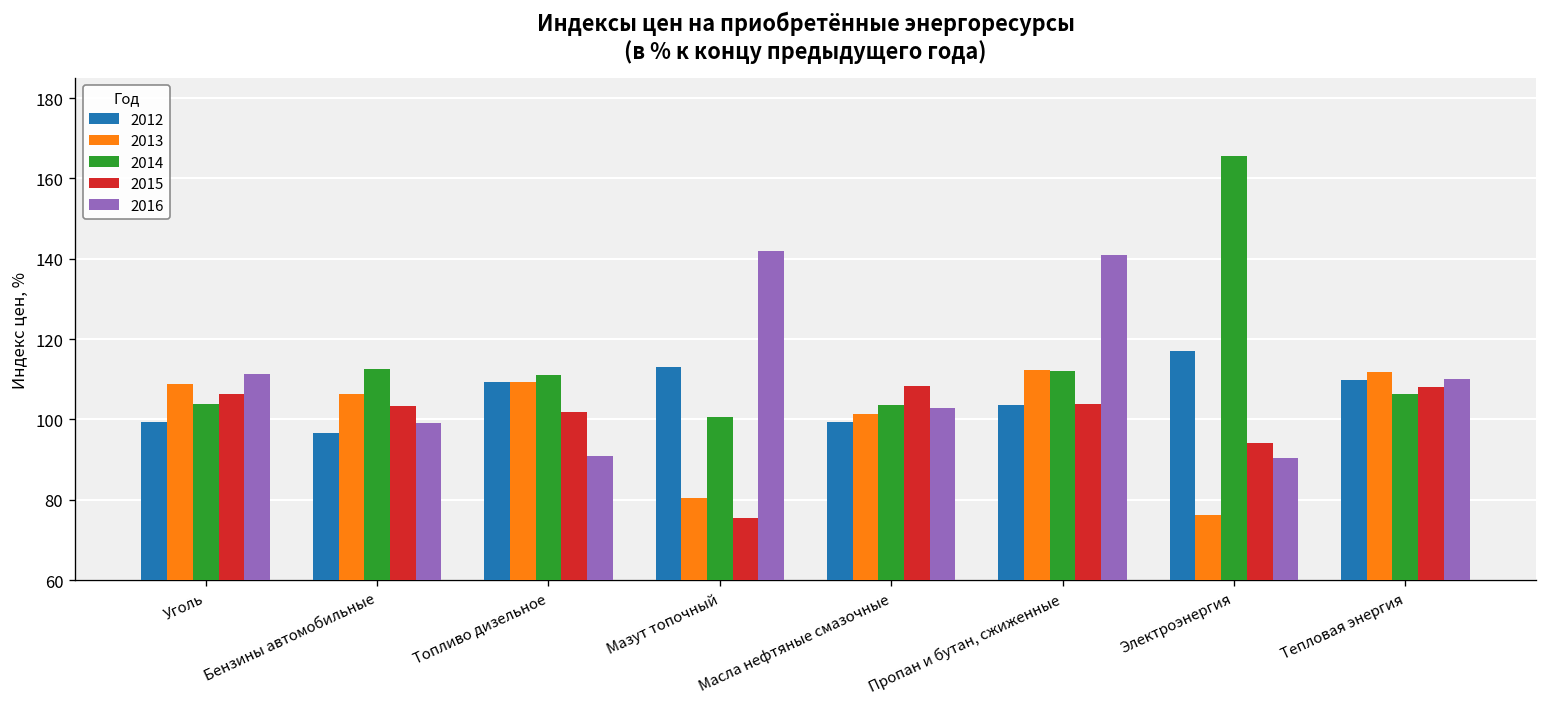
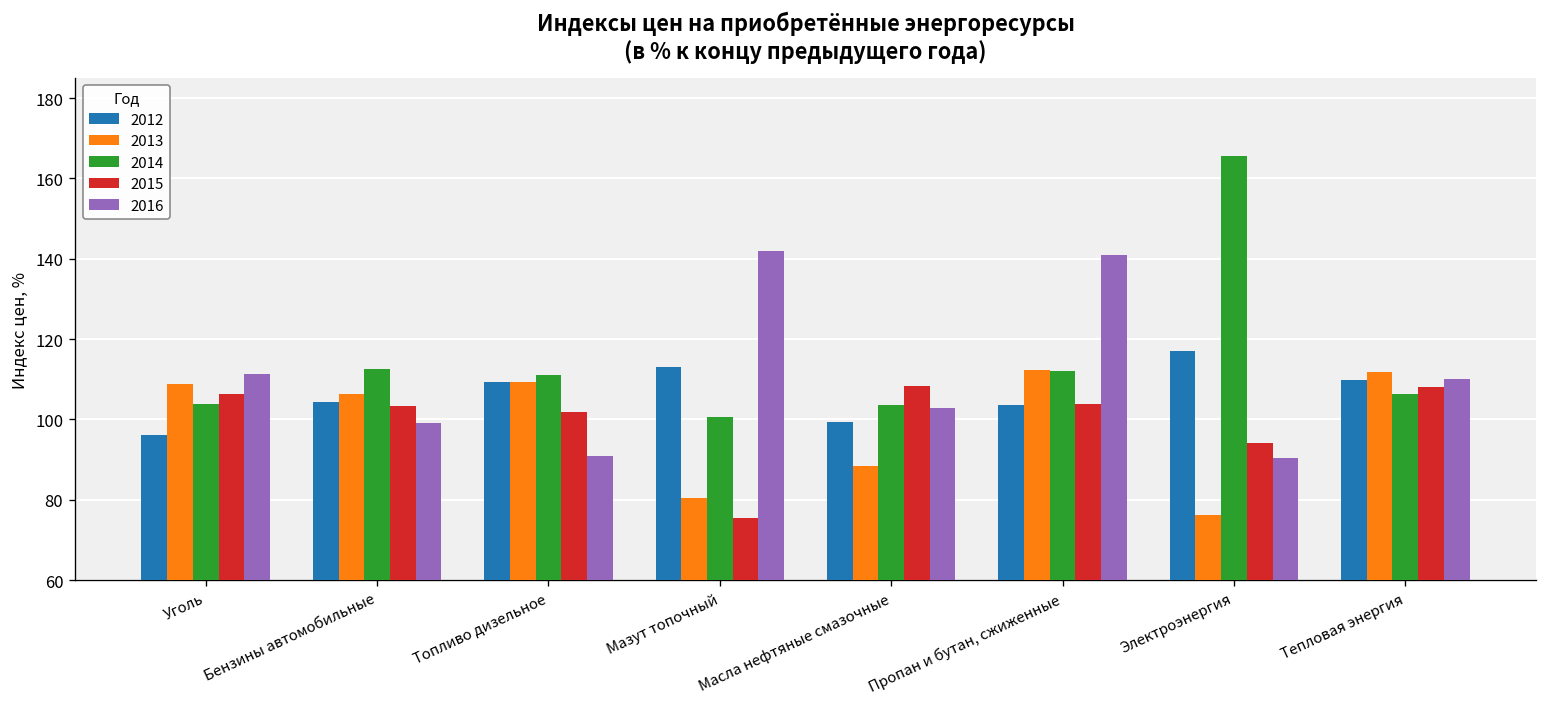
2012, Уголь: 99 -> 96
2012, Бензины автомобильные: 97 -> 104
2013, Масла нефтяные смазочные: 101 -> 88
